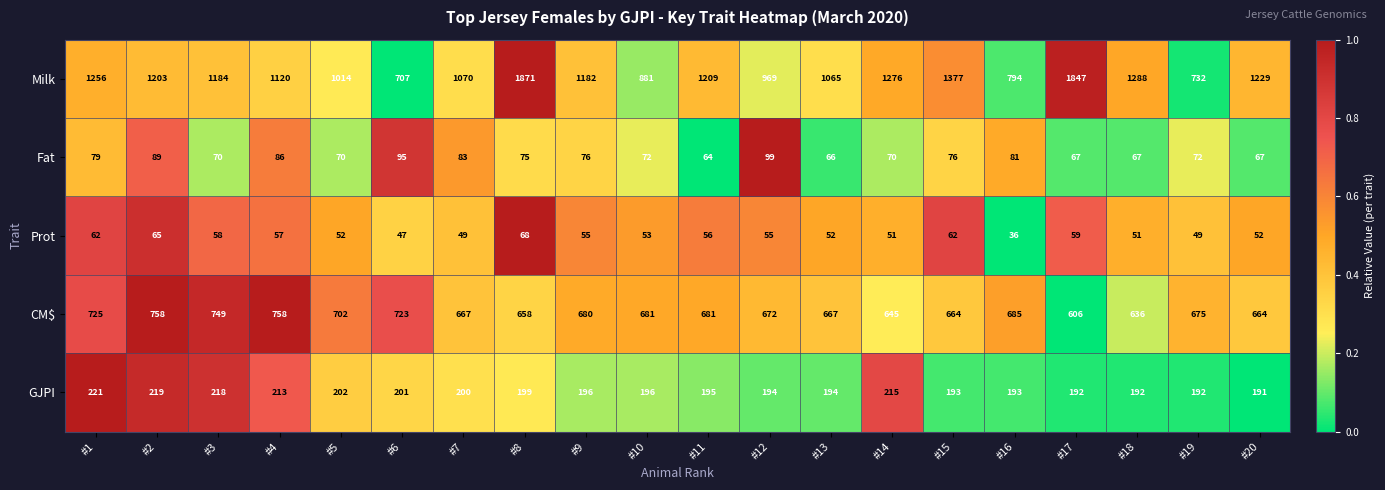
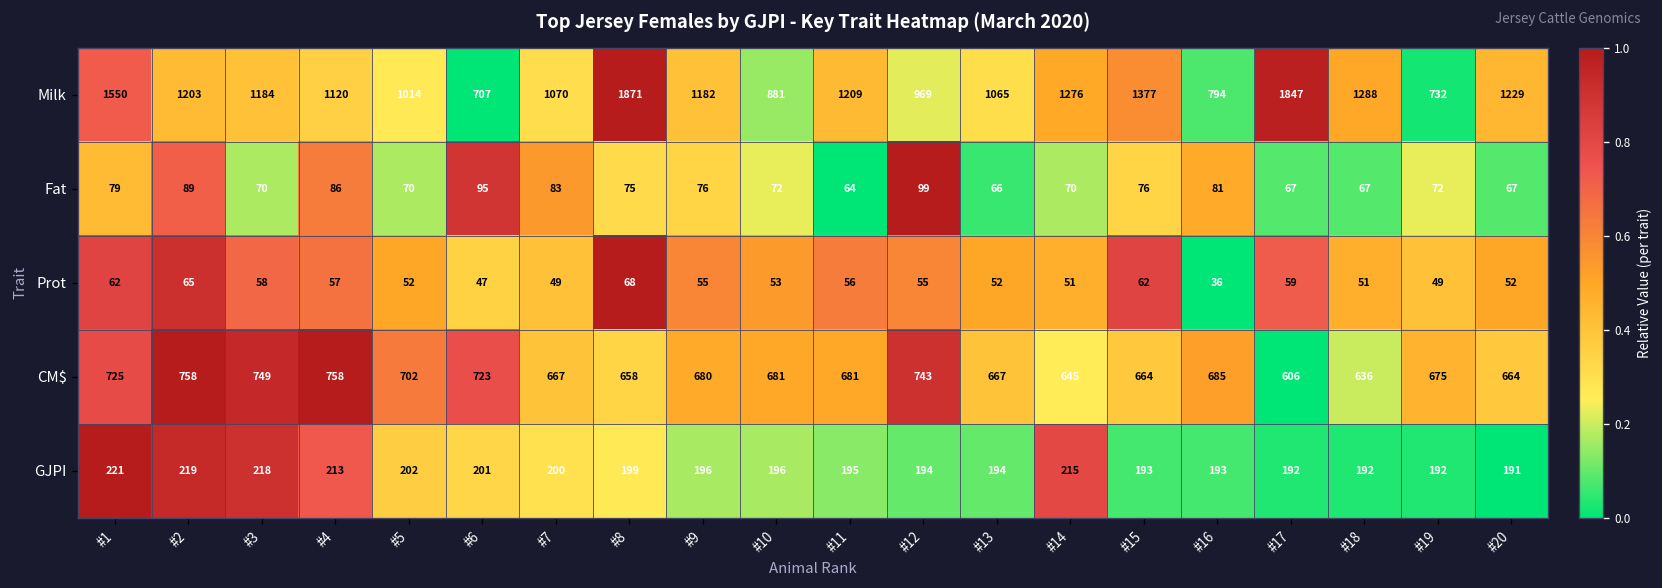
Milk, #1: 1256 -> 1550
CM$, #12: 672 -> 743
